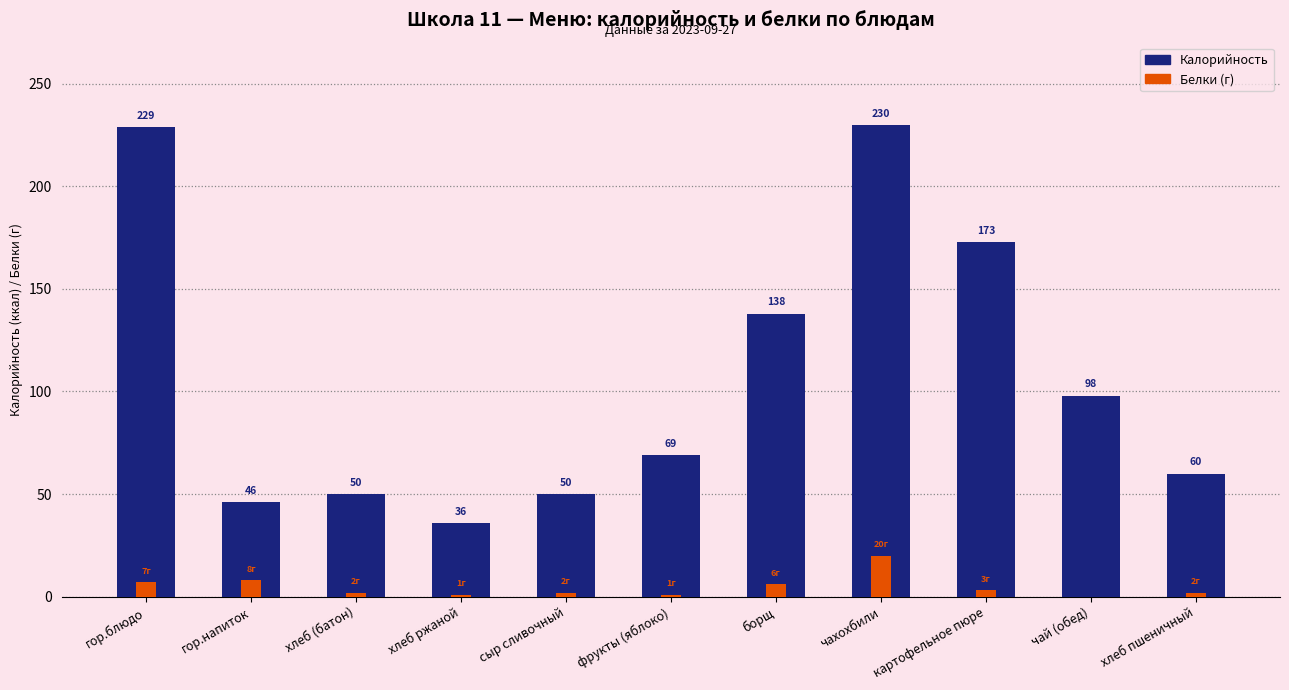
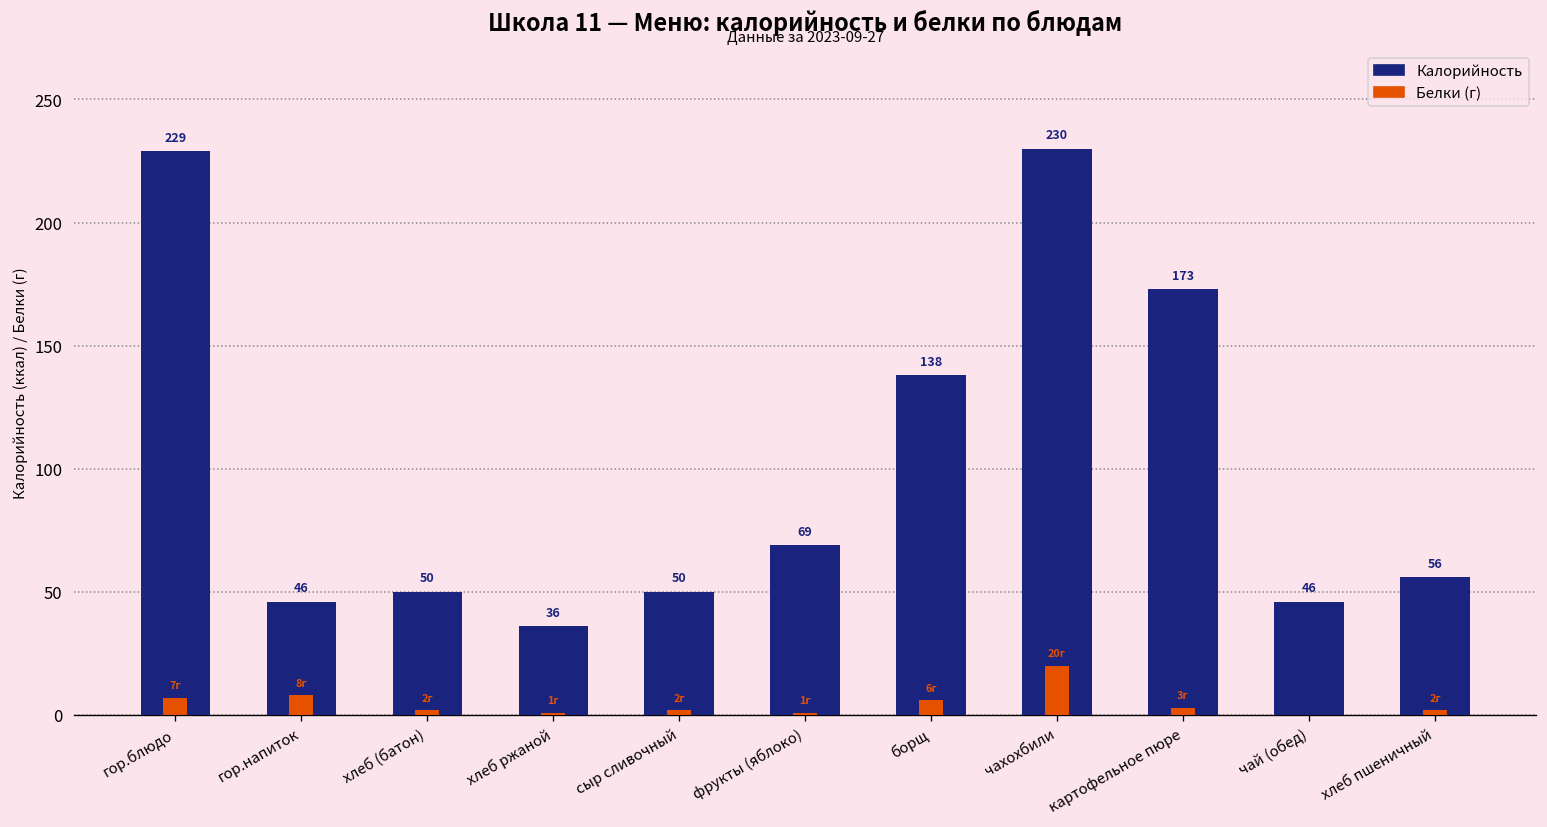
Калорийность, чай (обед): 98 -> 46
Калорийность, хлеб пшеничный: 60 -> 56
